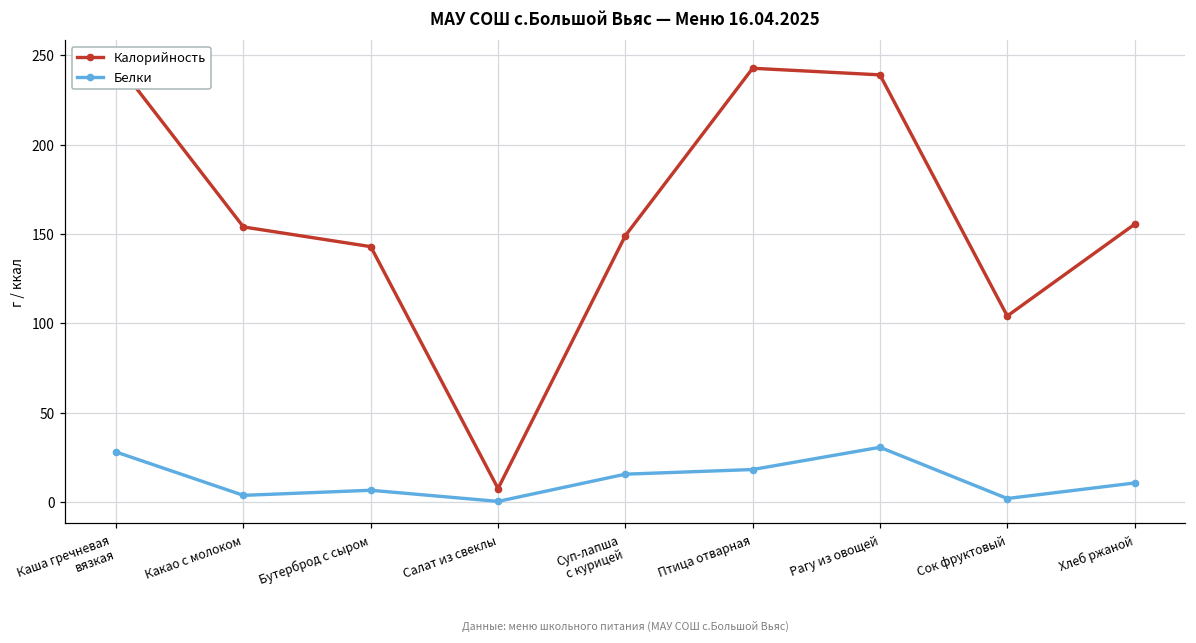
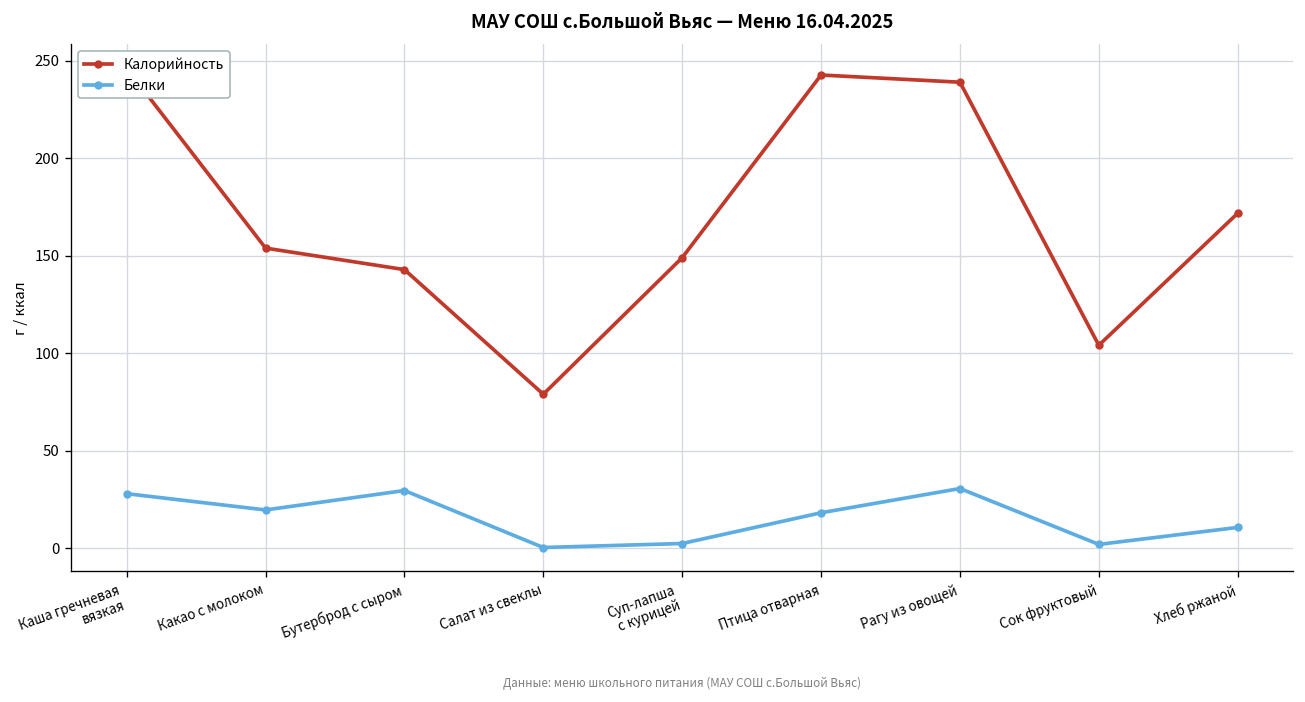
Белки, Какао с молоком: 4 -> 20
Белки, Бутерброд с сыром: 7 -> 30
Калорийность, Салат из свеклы: 8 -> 79
Белки, Суп-лапша с курицей: 16 -> 2
Калорийность, Хлеб ржаной: 155 -> 172
